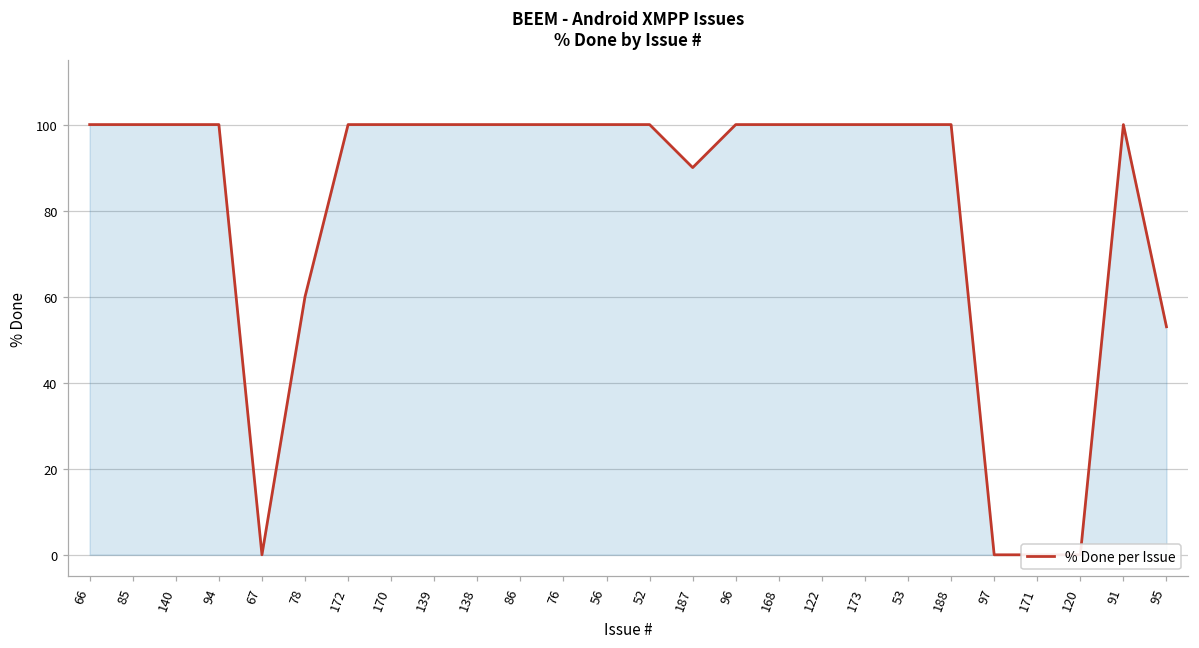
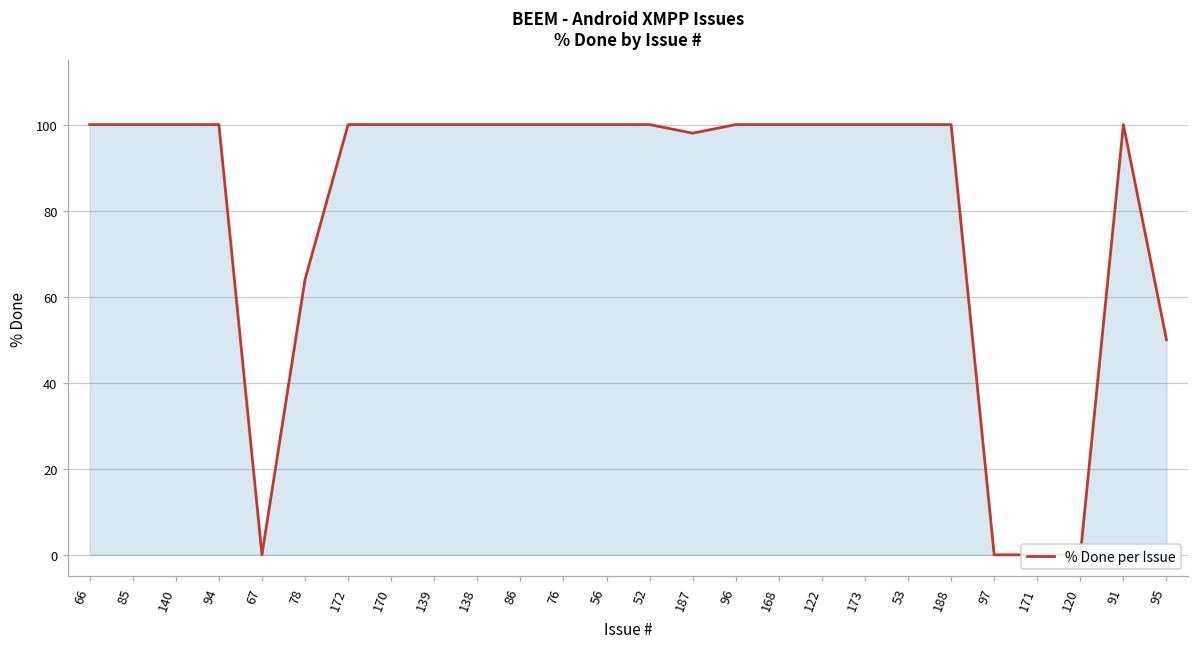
78: 60 -> 64
187: 90 -> 98
95: 53 -> 50
